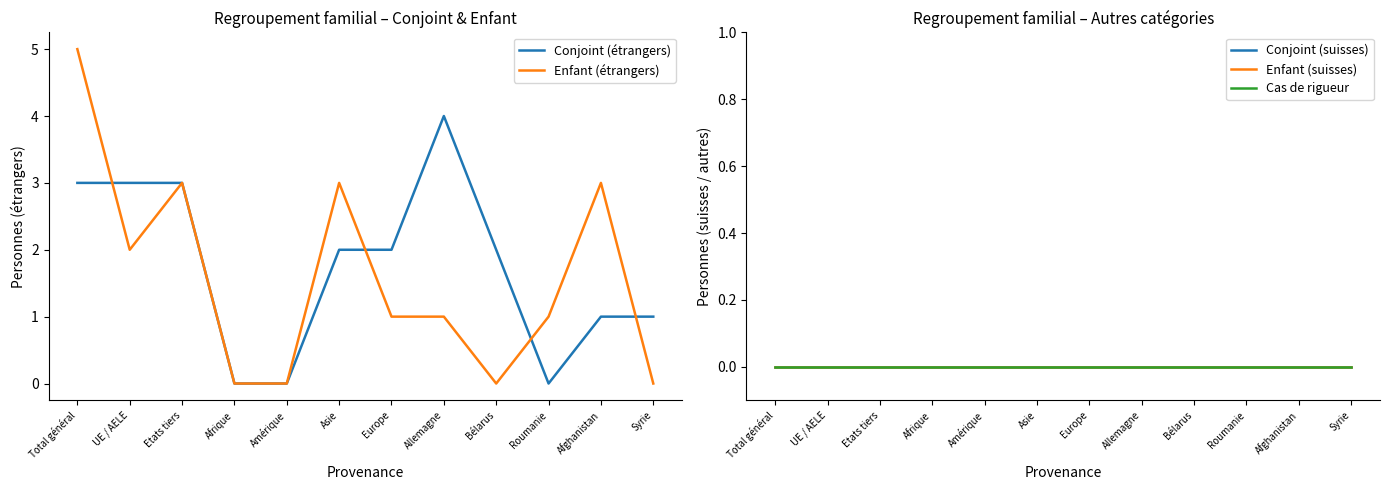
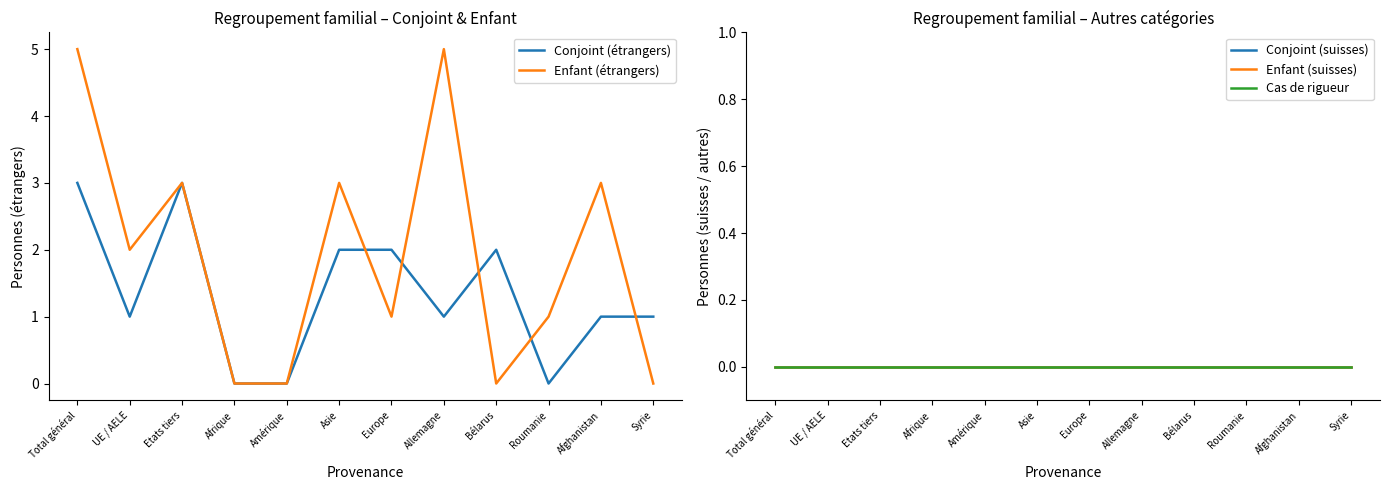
Regroupement familial – Conjoint & Enfant, Conjoint (étrangers), UE / AELE: 3 -> 1
Regroupement familial – Conjoint & Enfant, Conjoint (étrangers), Allemagne: 4 -> 1
Regroupement familial – Conjoint & Enfant, Enfant (étrangers), Allemagne: 1 -> 5
